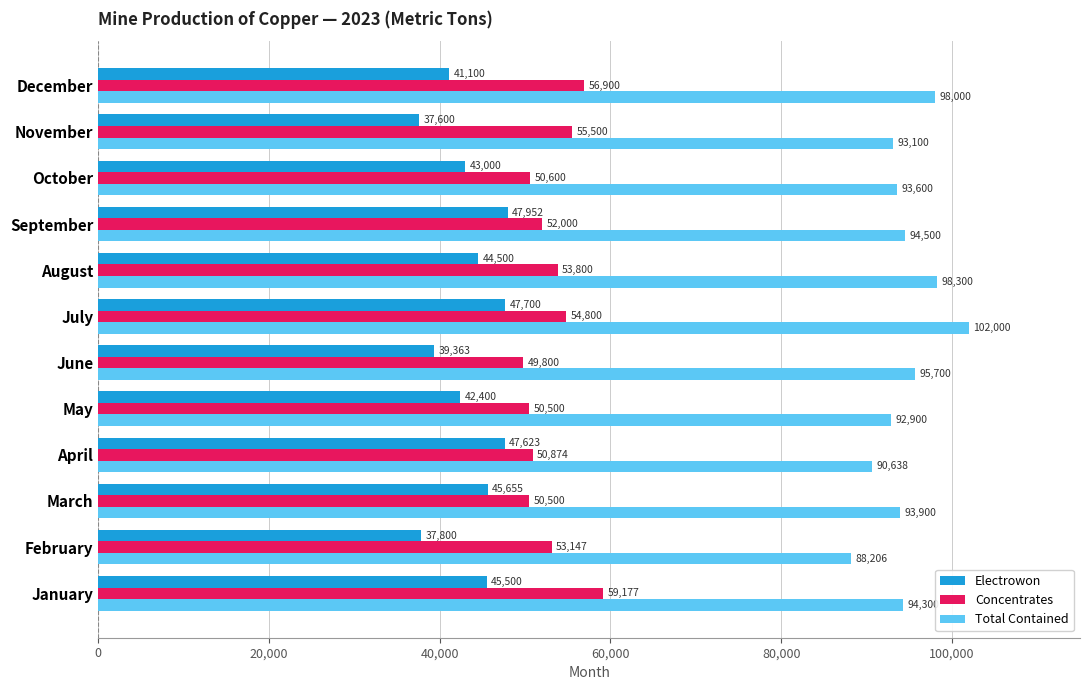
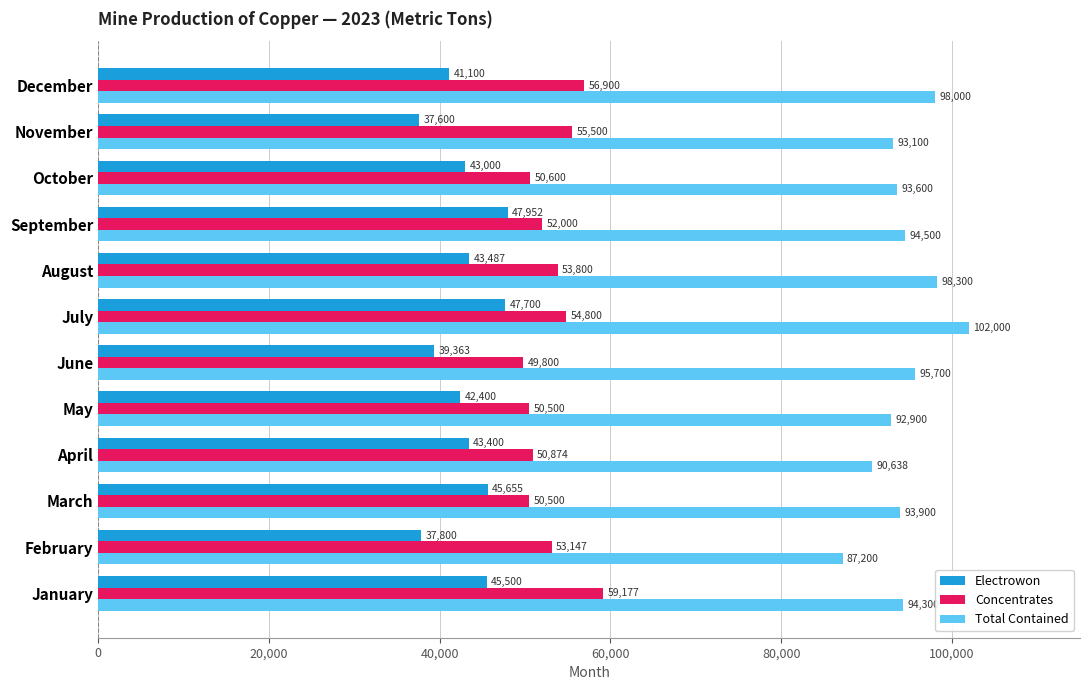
Electrowon, August: 44,500 -> 43,487
Electrowon, April: 47,623 -> 43,400
Total Contained, February: 88,206 -> 87,200
